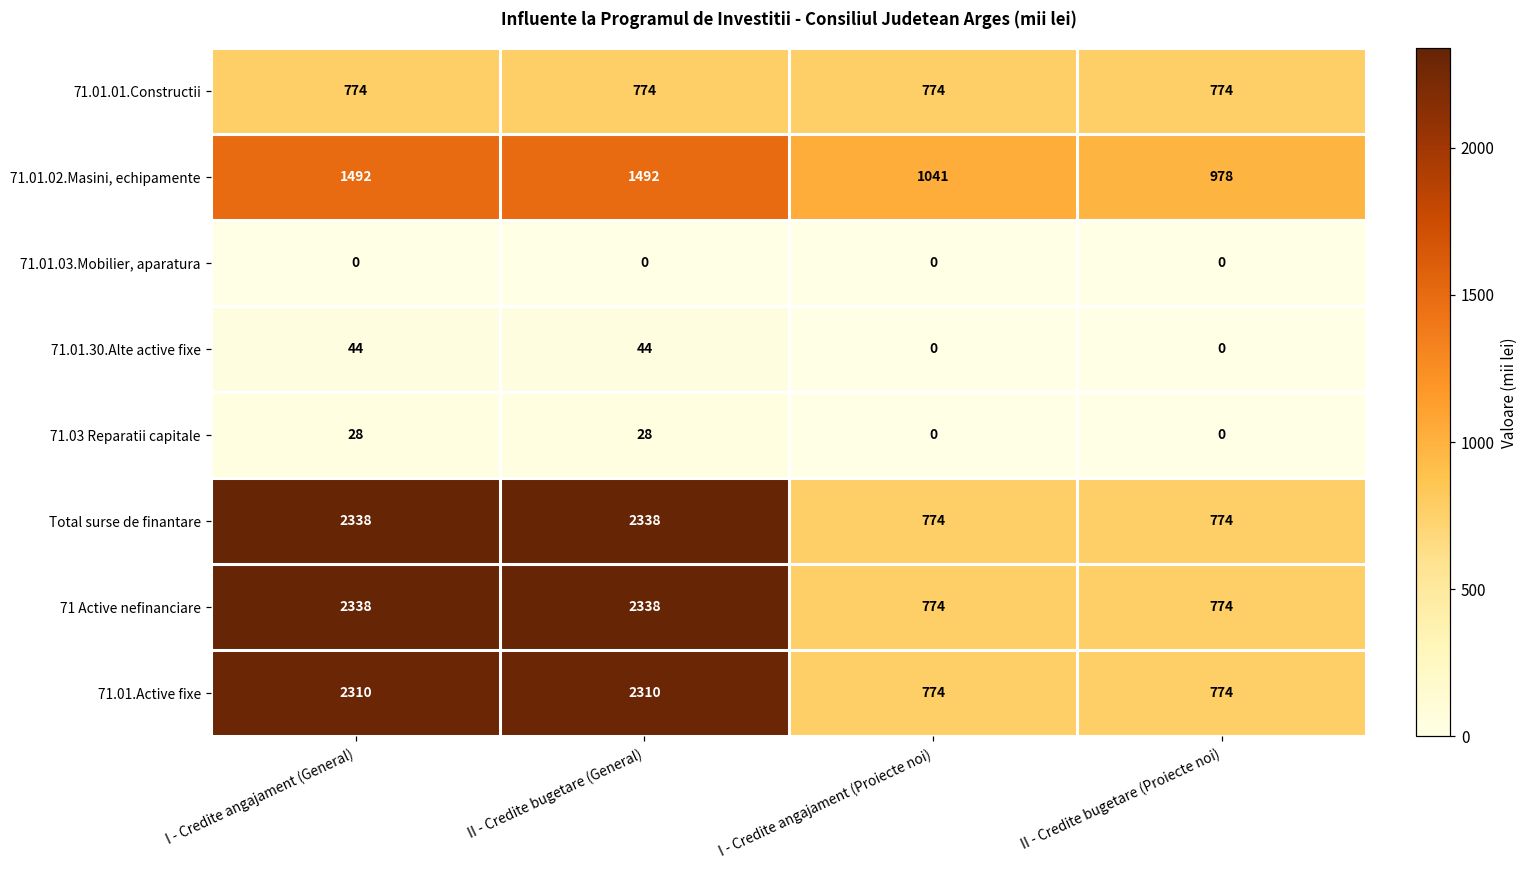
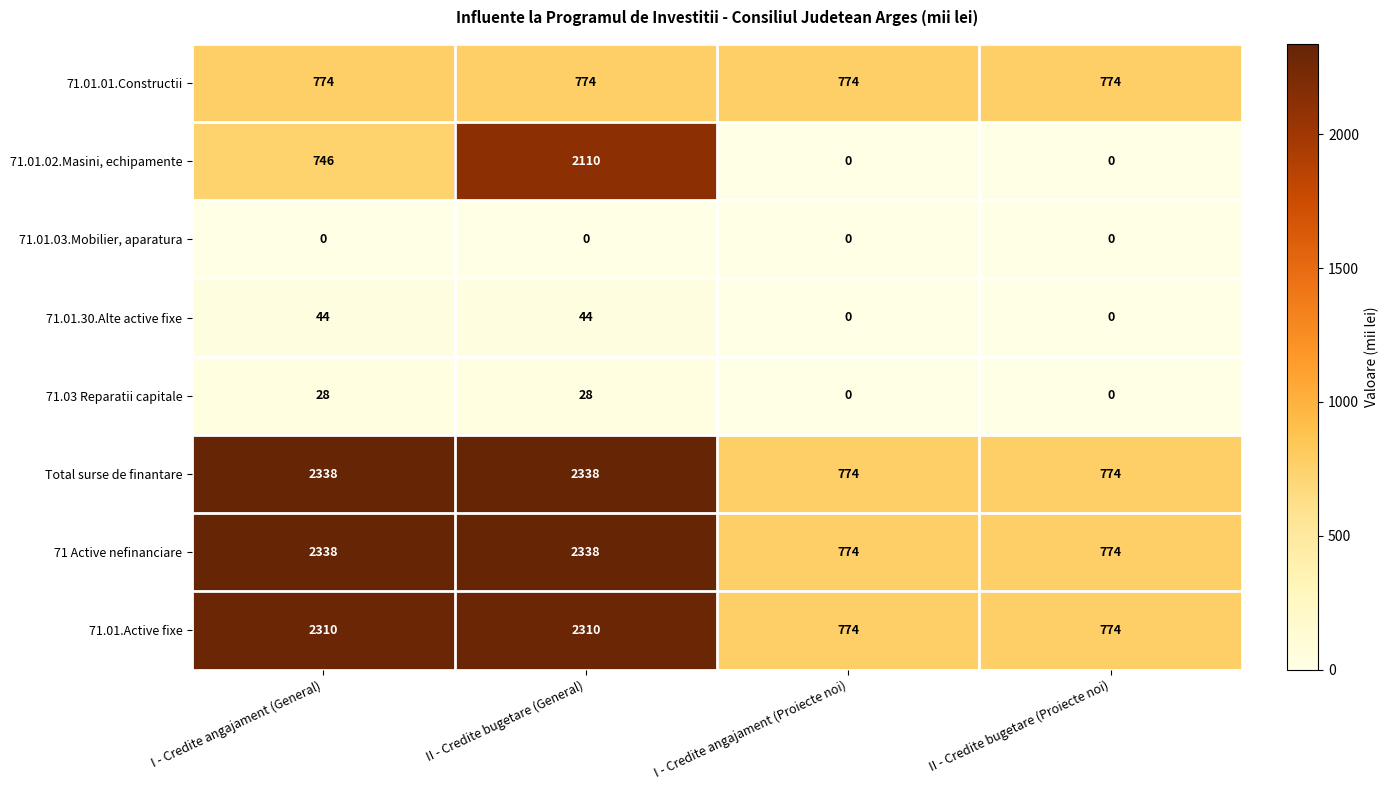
71.01.02.Masini, echipamente, I - Credite angajament (General): 1492 -> 746
71.01.02.Masini, echipamente, II - Credite bugetare (General): 1492 -> 2110
71.01.02.Masini, echipamente, I - Credite angajament (Proiecte noi): 1041 -> 0
71.01.02.Masini, echipamente, II - Credite bugetare (Proiecte noi): 978 -> 0
